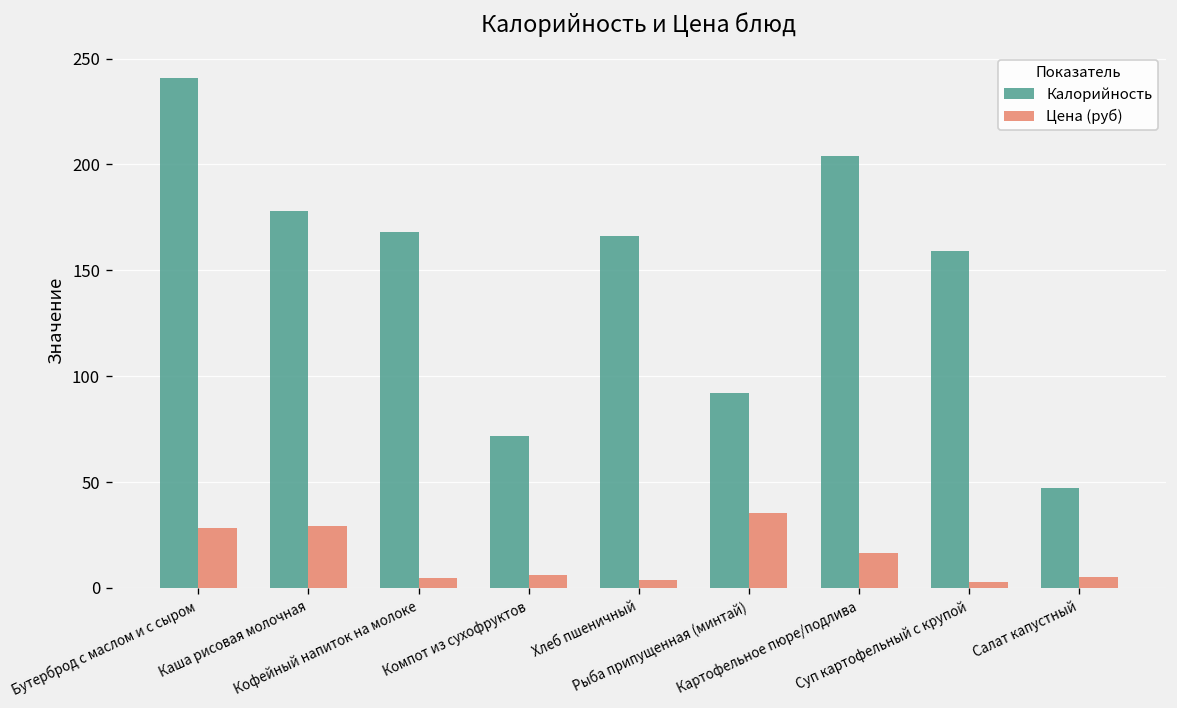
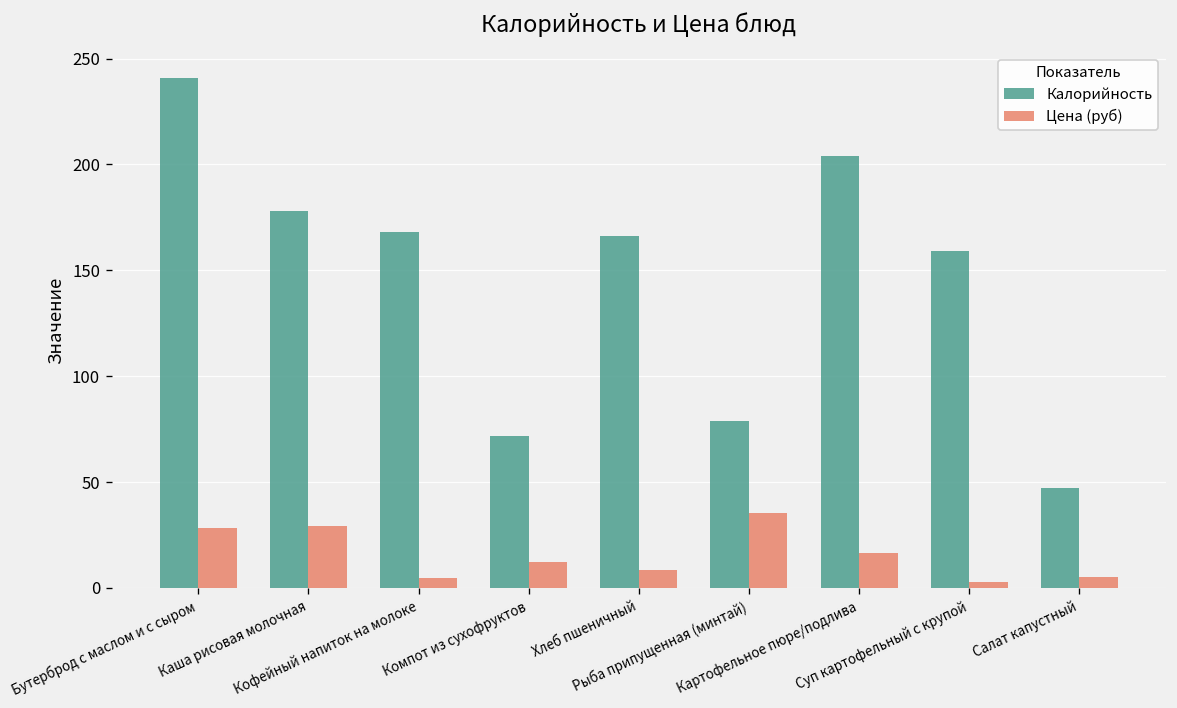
Цена (руб), Компот из сухофруктов: 6 -> 12
Цена (руб), Хлеб пшеничный: 4 -> 9
Калорийность, Рыба припущенная (минтай): 92 -> 79
